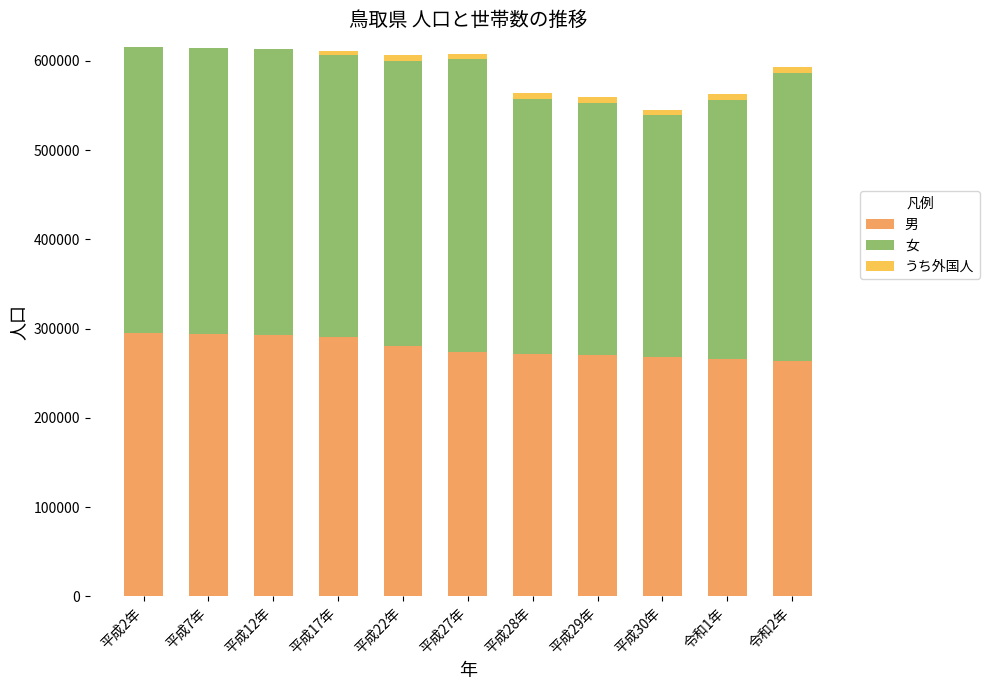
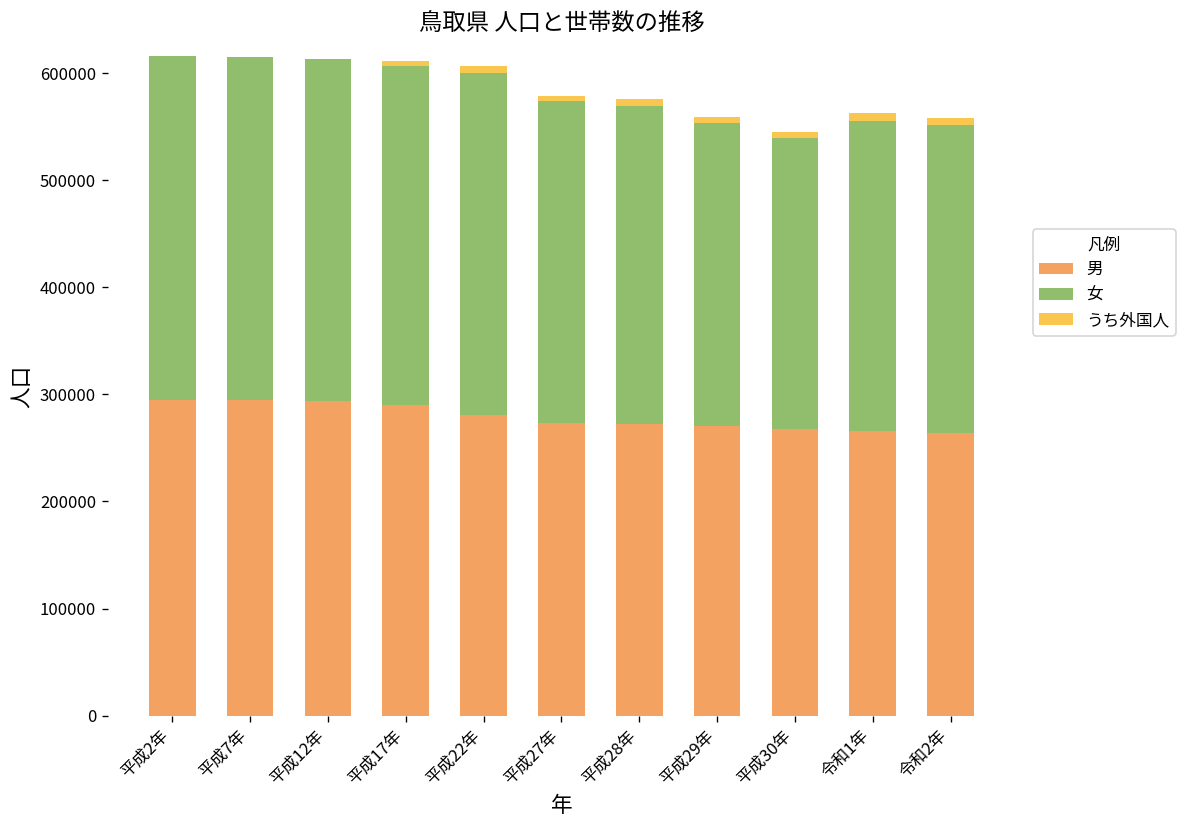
女, 平成27年: 330000 -> 300000
女, 平成28年: 290000 -> 300000
女, 令和2年: 320000 -> 290000
